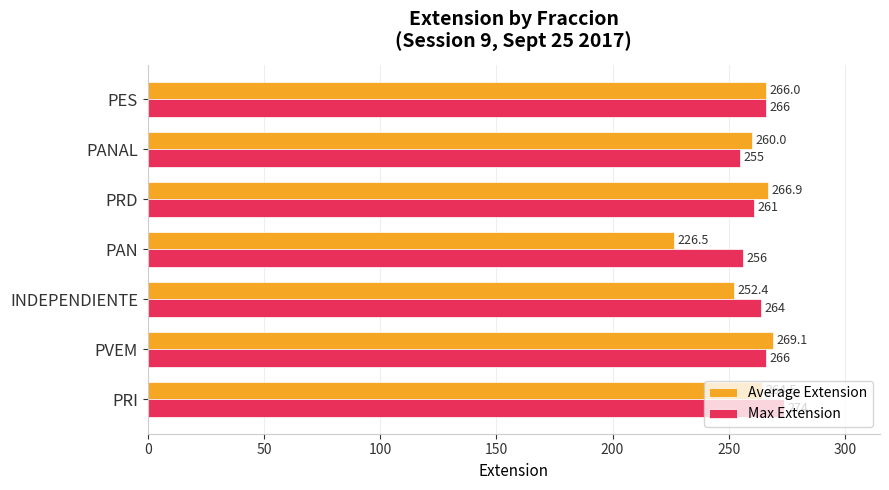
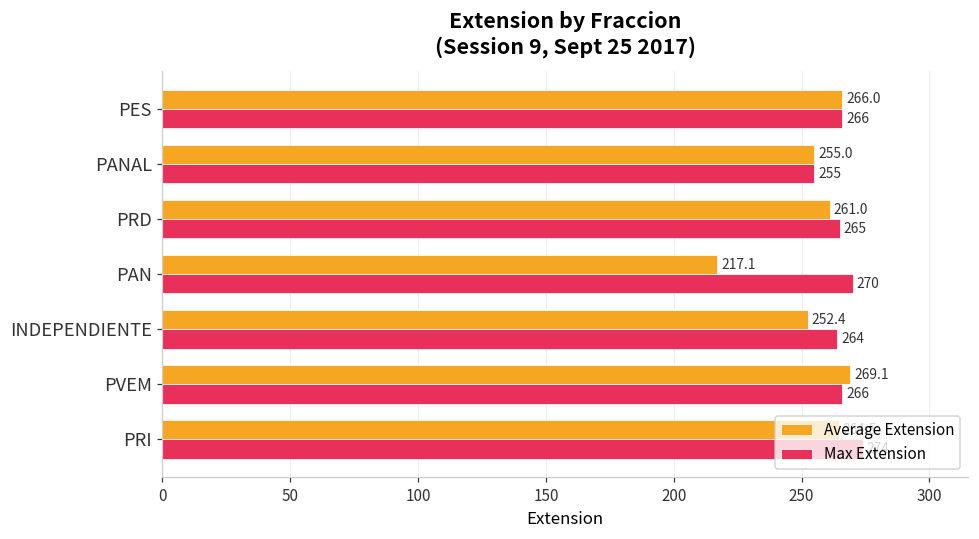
Average Extension, PANAL: 260.0 -> 255.0
Average Extension, PRD: 266.9 -> 261.0
Max Extension, PRD: 261 -> 265
Average Extension, PAN: 226.5 -> 217.1
Max Extension, PAN: 256 -> 270
